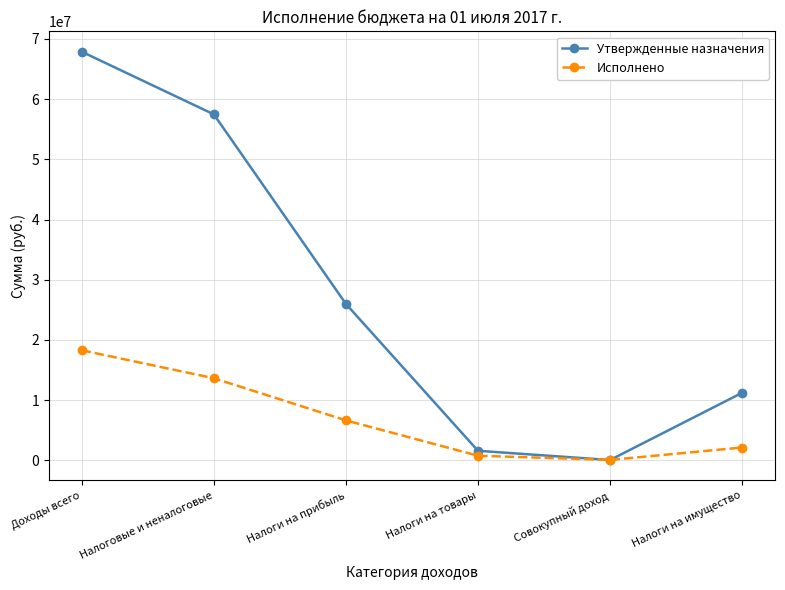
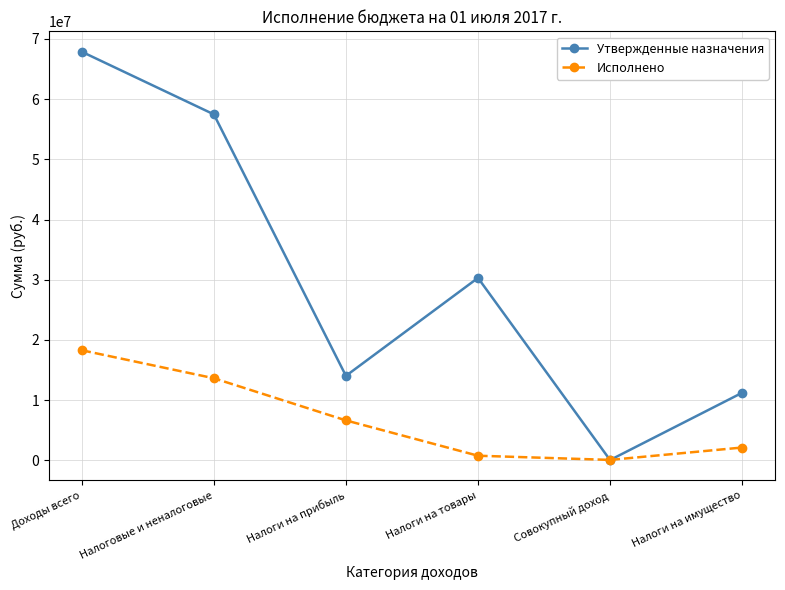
Утвержденные назначения, Налоги на прибыль: 26000000 -> 14000000
Утвержденные назначения, Налоги на товары: 2000000 -> 30000000
